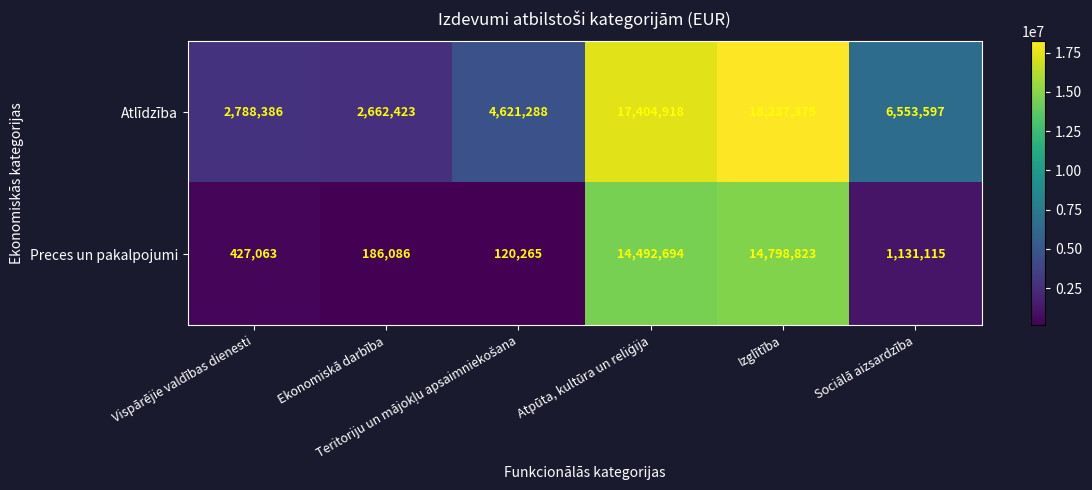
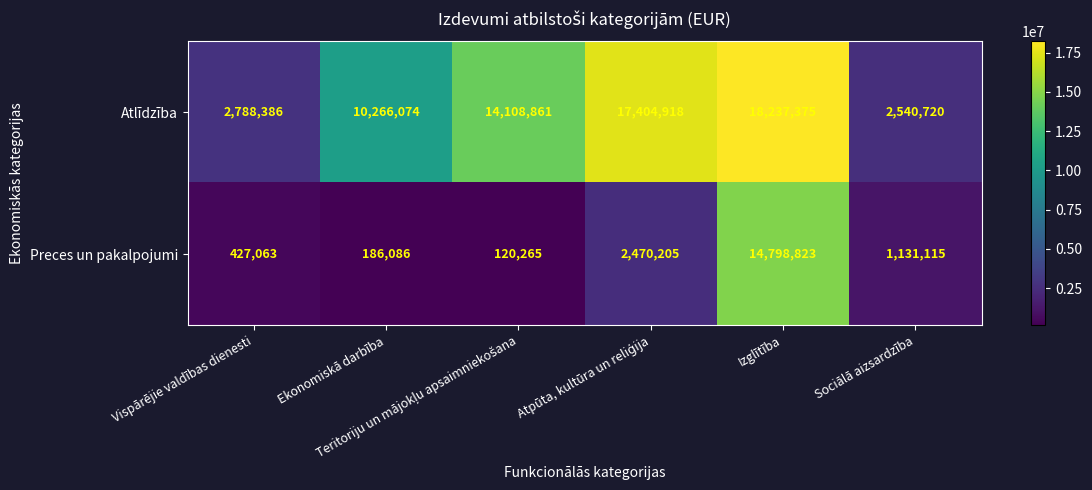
Atlīdzība, Ekonomiskā darbība: 2,662,423 -> 10,266,074
Atlīdzība, Teritoriju un mājokļu apsaimniekošana: 4,621,288 -> 14,108,861
Atlīdzība, Sociālā aizsardzība: 6,553,597 -> 2,540,720
Preces un pakalpojumi, Atpūta, kultūra un reliģija: 14,492,694 -> 2,470,205
